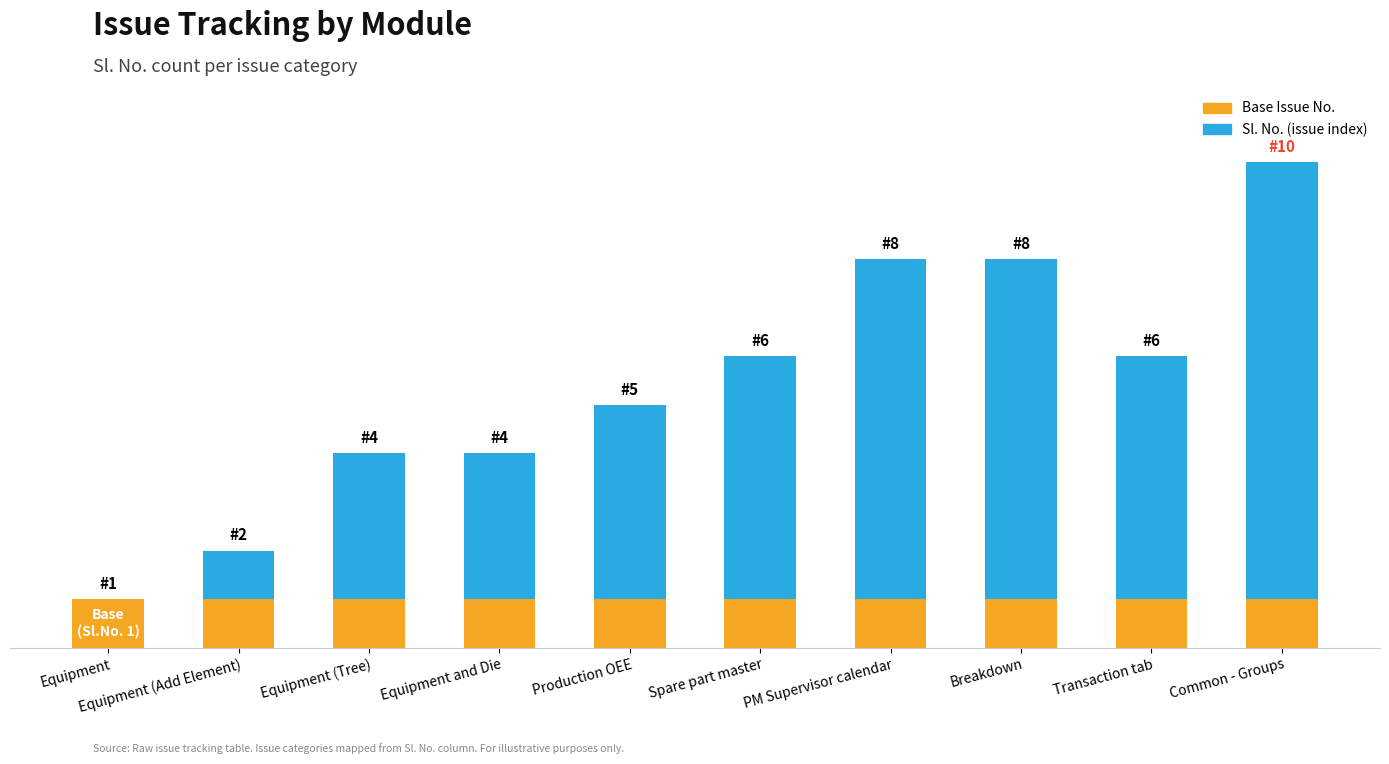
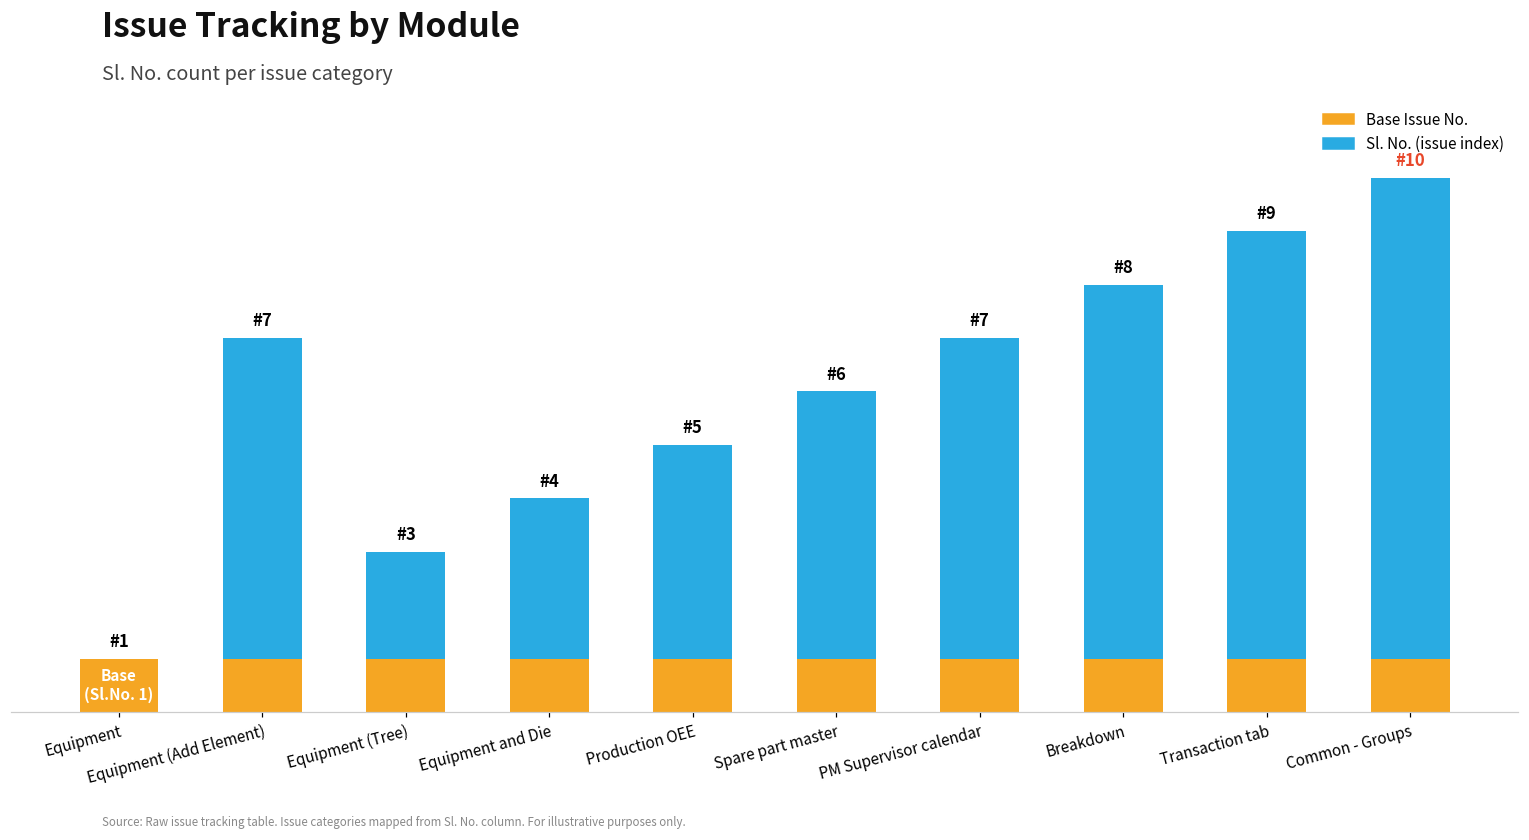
Sl. No. (issue index), Equipment (Add Element): 2 -> 7
Sl. No. (issue index), Equipment (Tree): 4 -> 3
Sl. No. (issue index), PM Supervisor calendar: 8 -> 7
Sl. No. (issue index), Transaction tab: 6 -> 9
